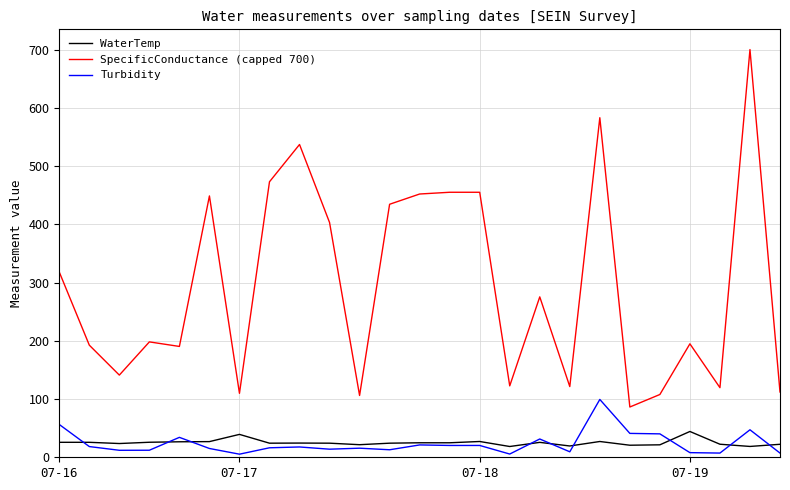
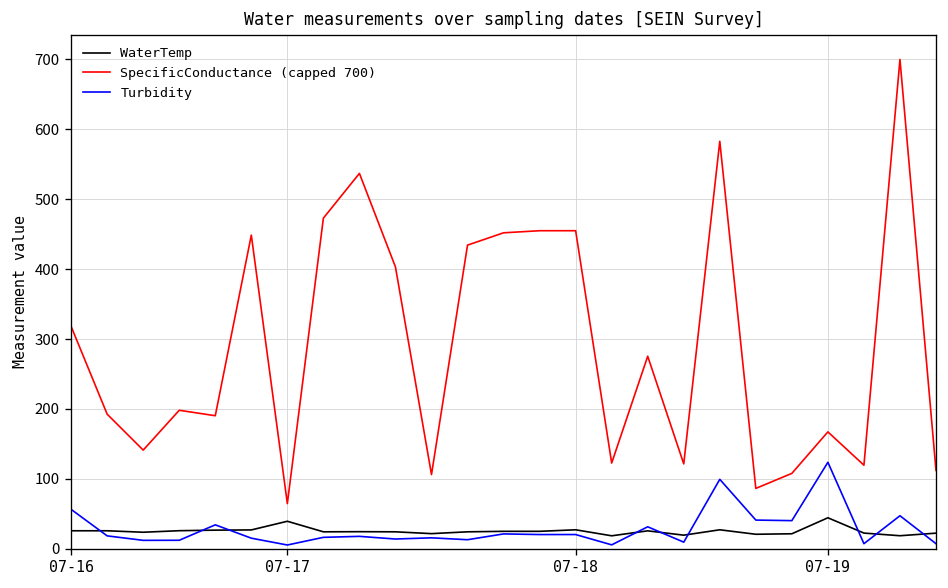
SpecificConductance (capped 700), 07-17: 110 -> 60
SpecificConductance (capped 700), 07-19: 190 -> 170
Turbidity, 07-19: 10 -> 120
